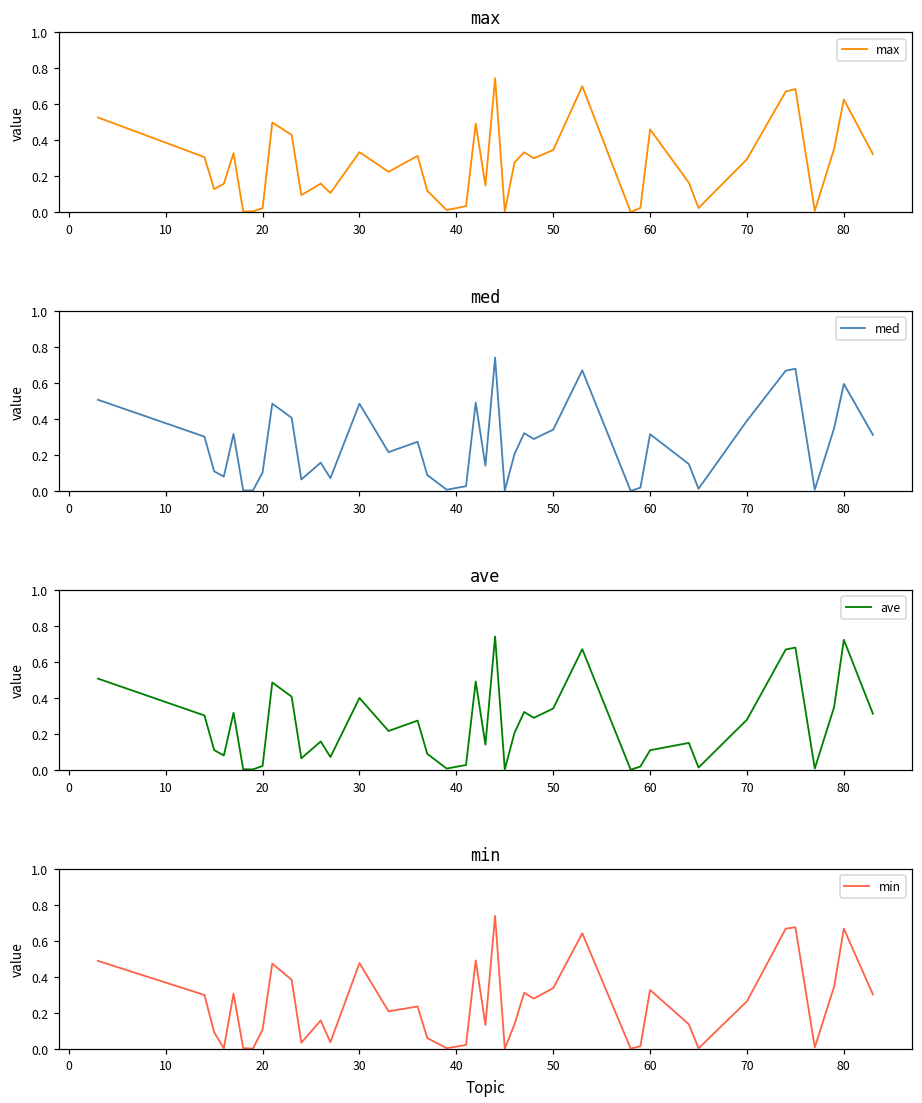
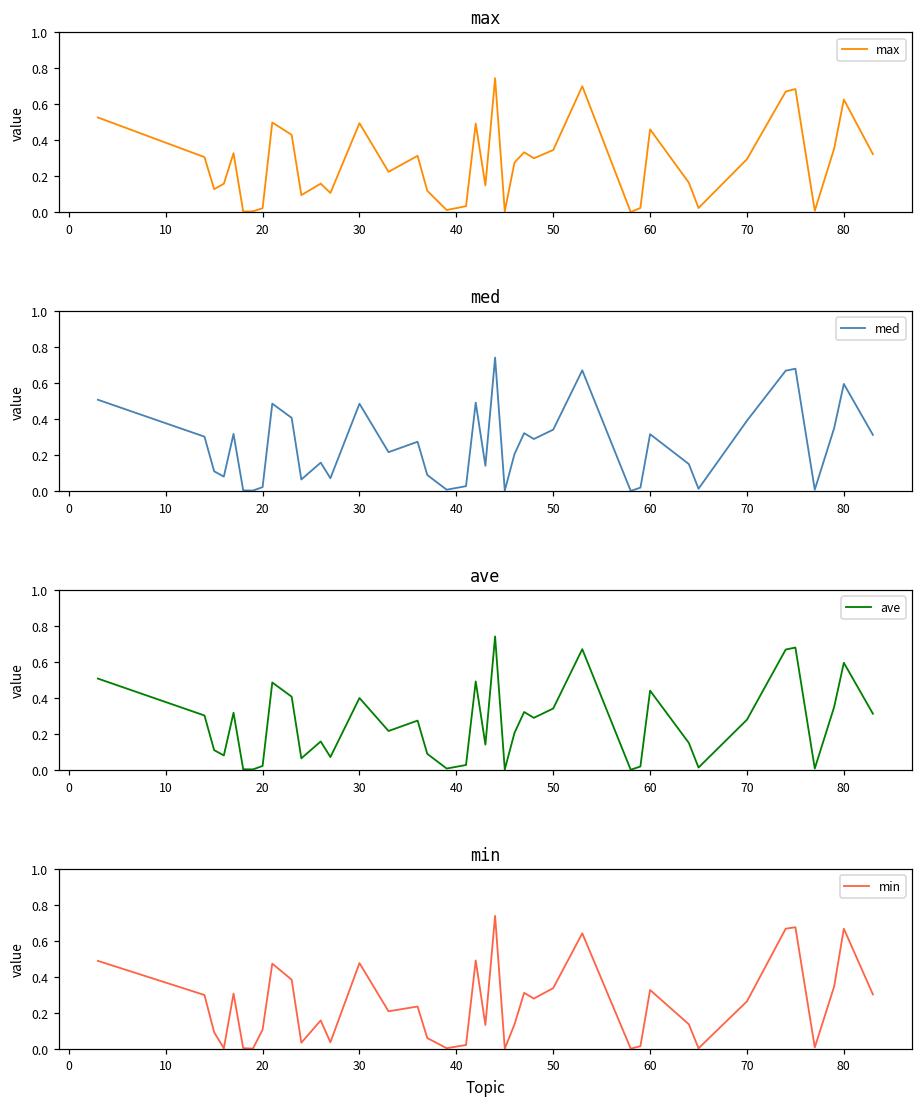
max, 30: 0.33 -> 0.50
med, 20: 0.10 -> 0.02
ave, 60: 0.11 -> 0.44
ave, 80: 0.72 -> 0.60
